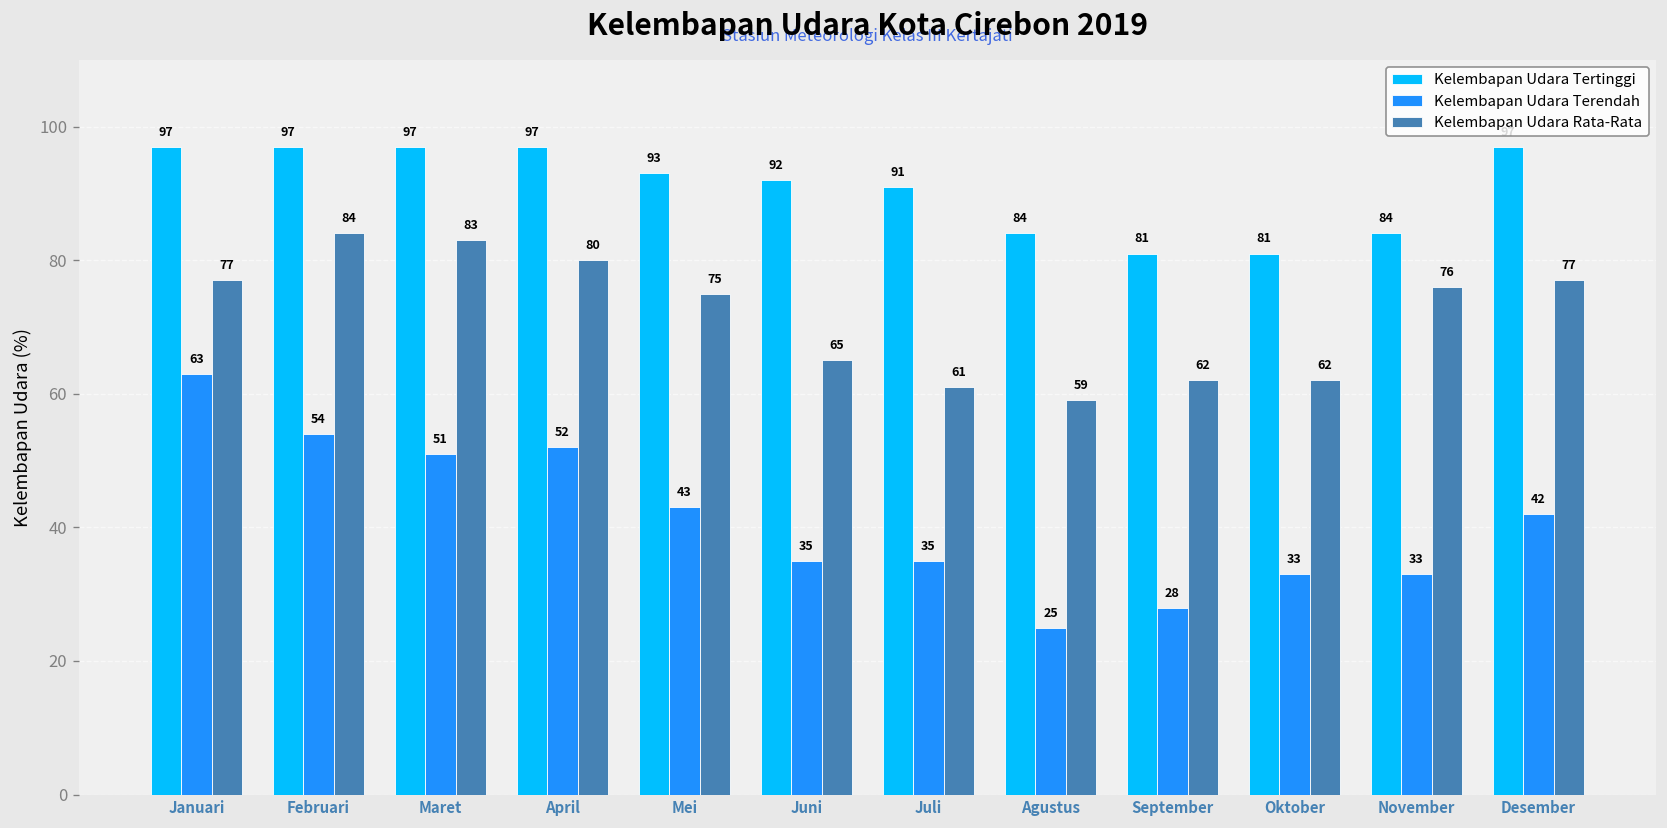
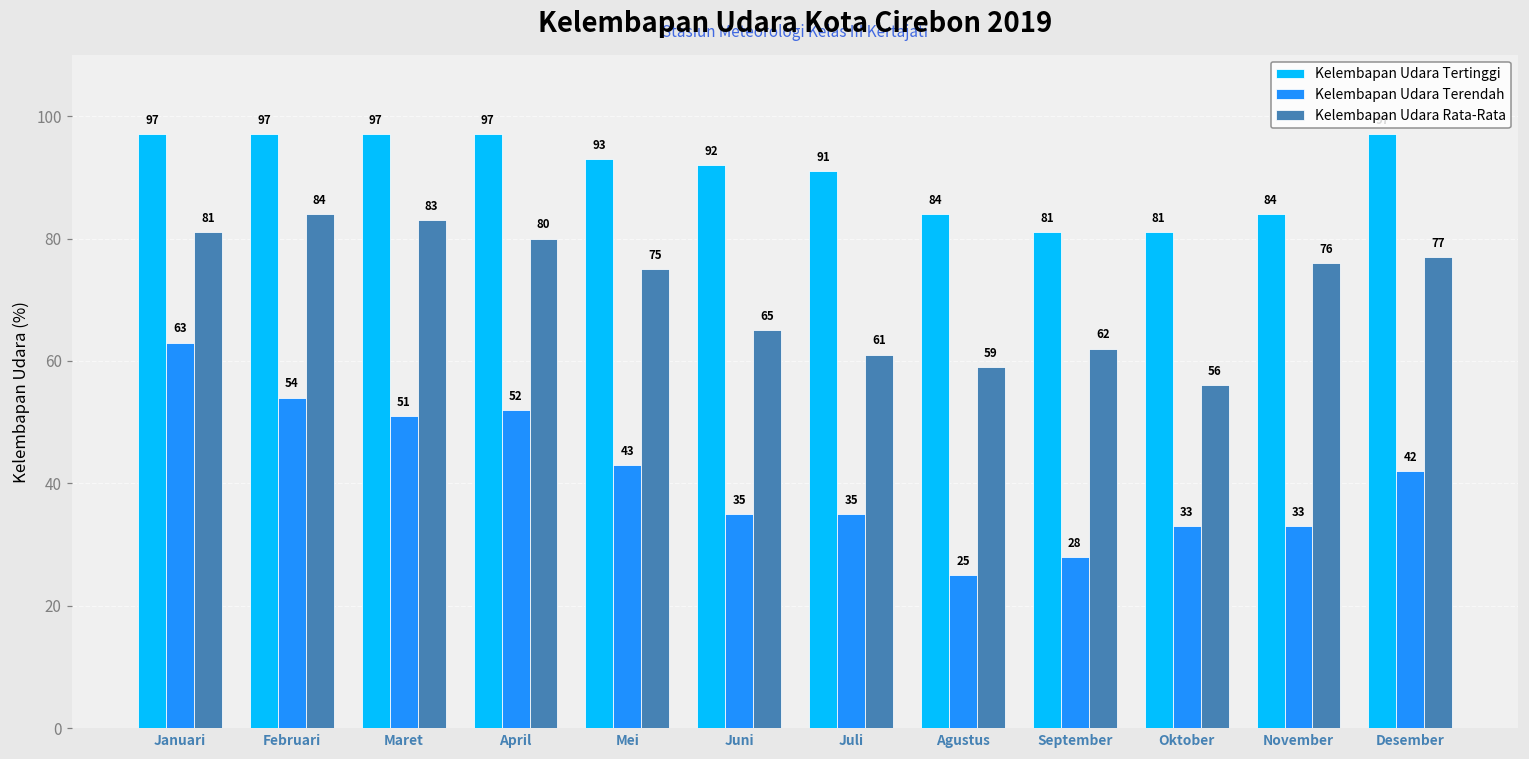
Kelembapan Udara Rata-Rata, Januari: 77 -> 81
Kelembapan Udara Rata-Rata, Oktober: 62 -> 56
